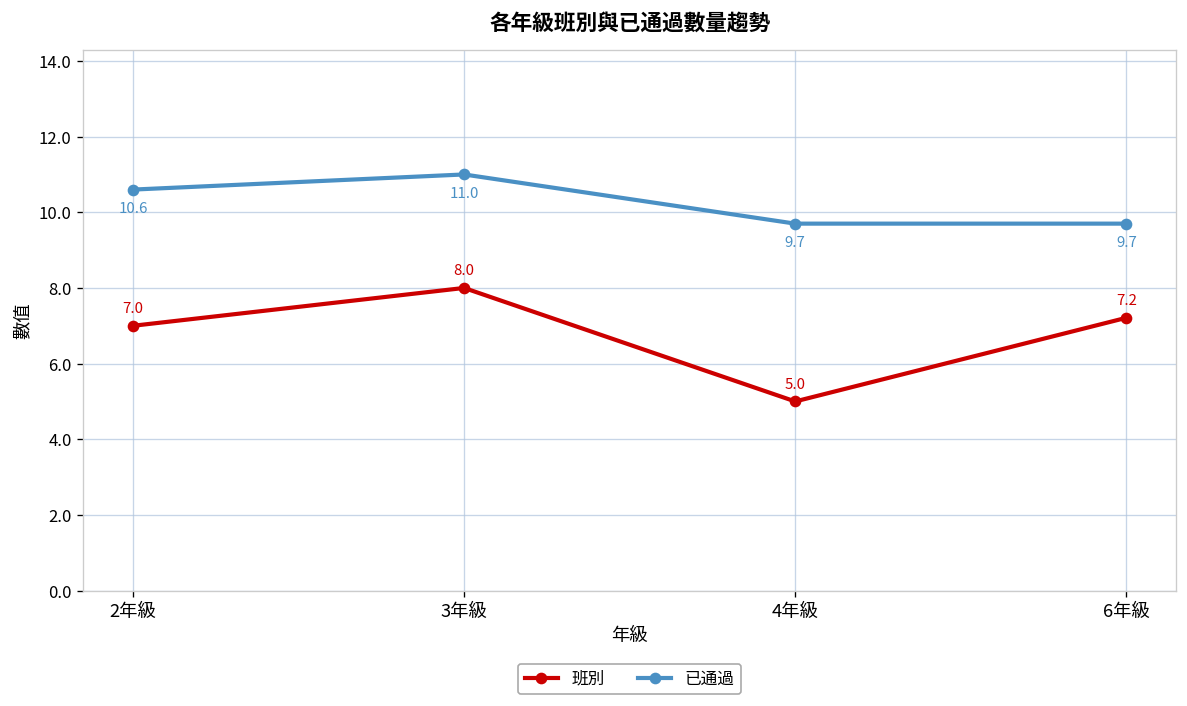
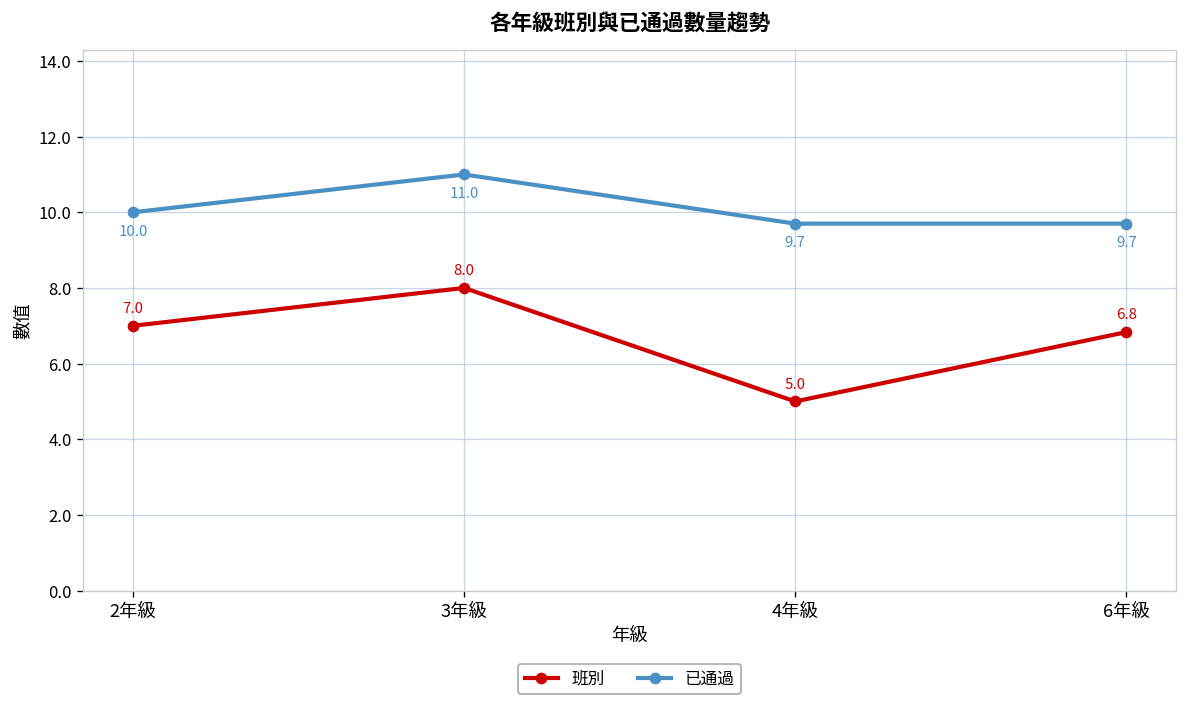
已通過, 2年級: 10.6 -> 10.0
班別, 6年級: 7.2 -> 6.8
